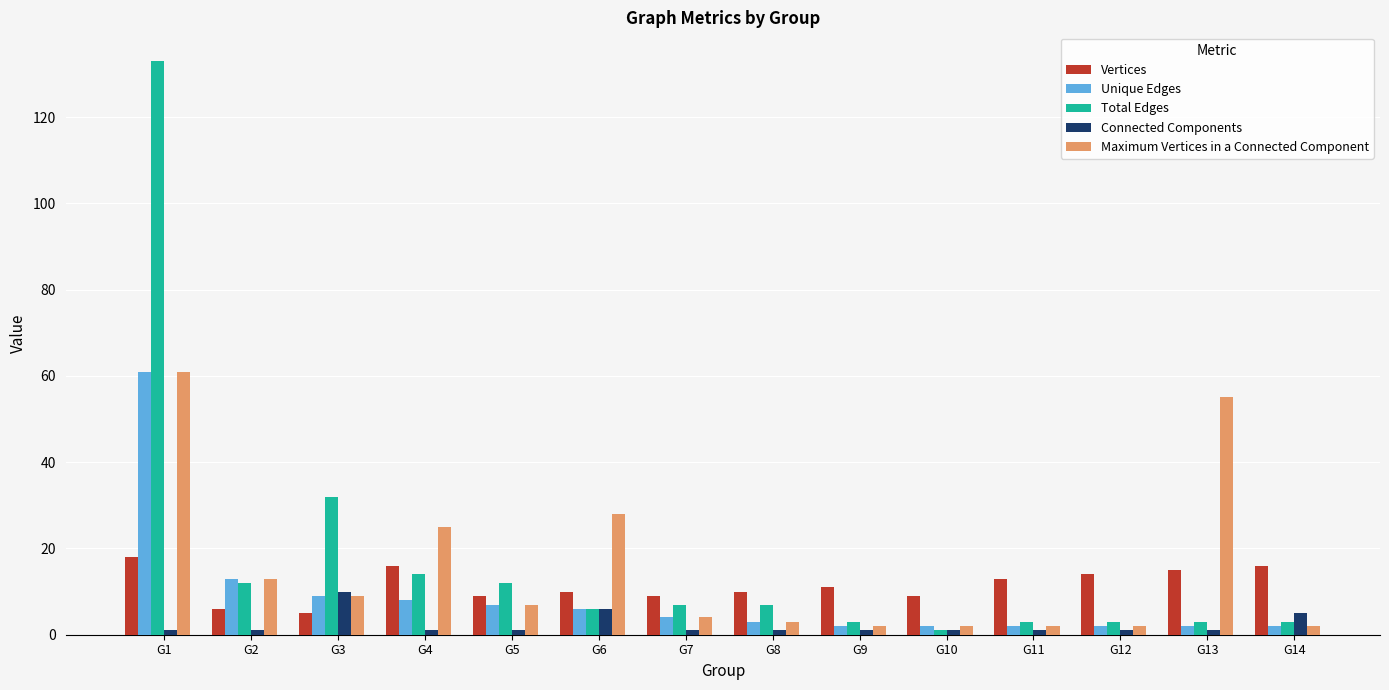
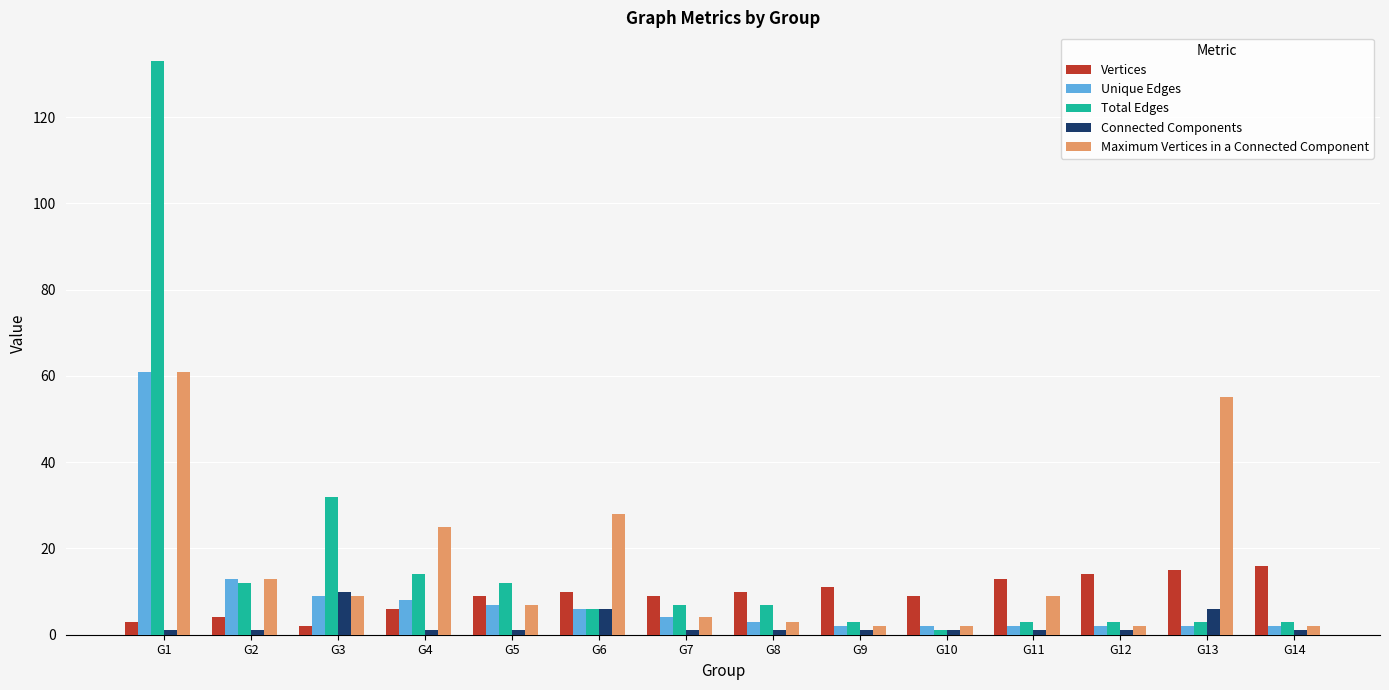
Vertices, G1: 18 -> 3
Vertices, G2: 6 -> 4
Vertices, G3: 5 -> 2
Vertices, G4: 16 -> 6
Maximum Vertices in a Connected Component, G11: 2 -> 9
Connected Components, G13: 1 -> 6
Connected Components, G14: 5 -> 1
